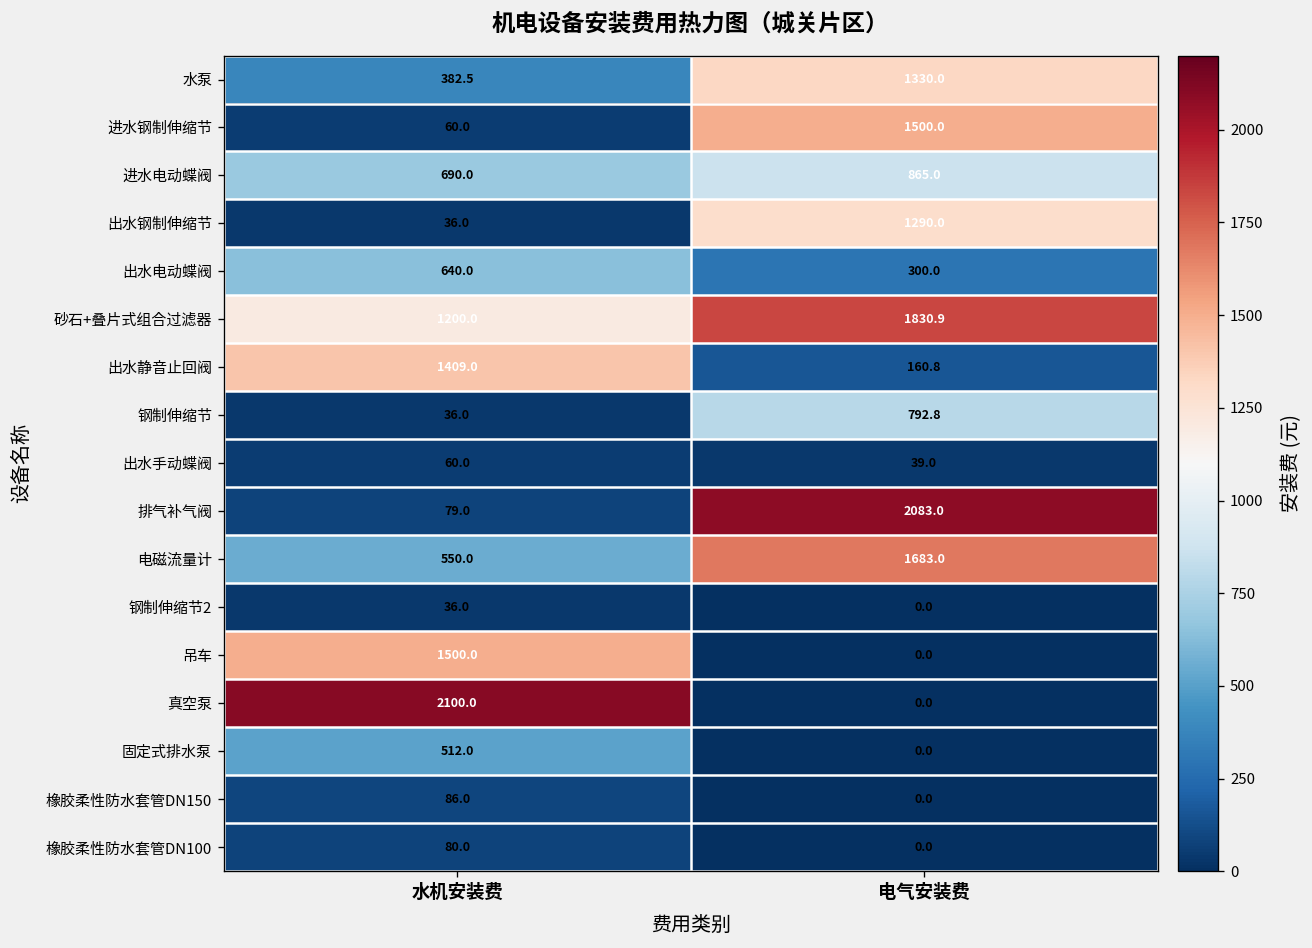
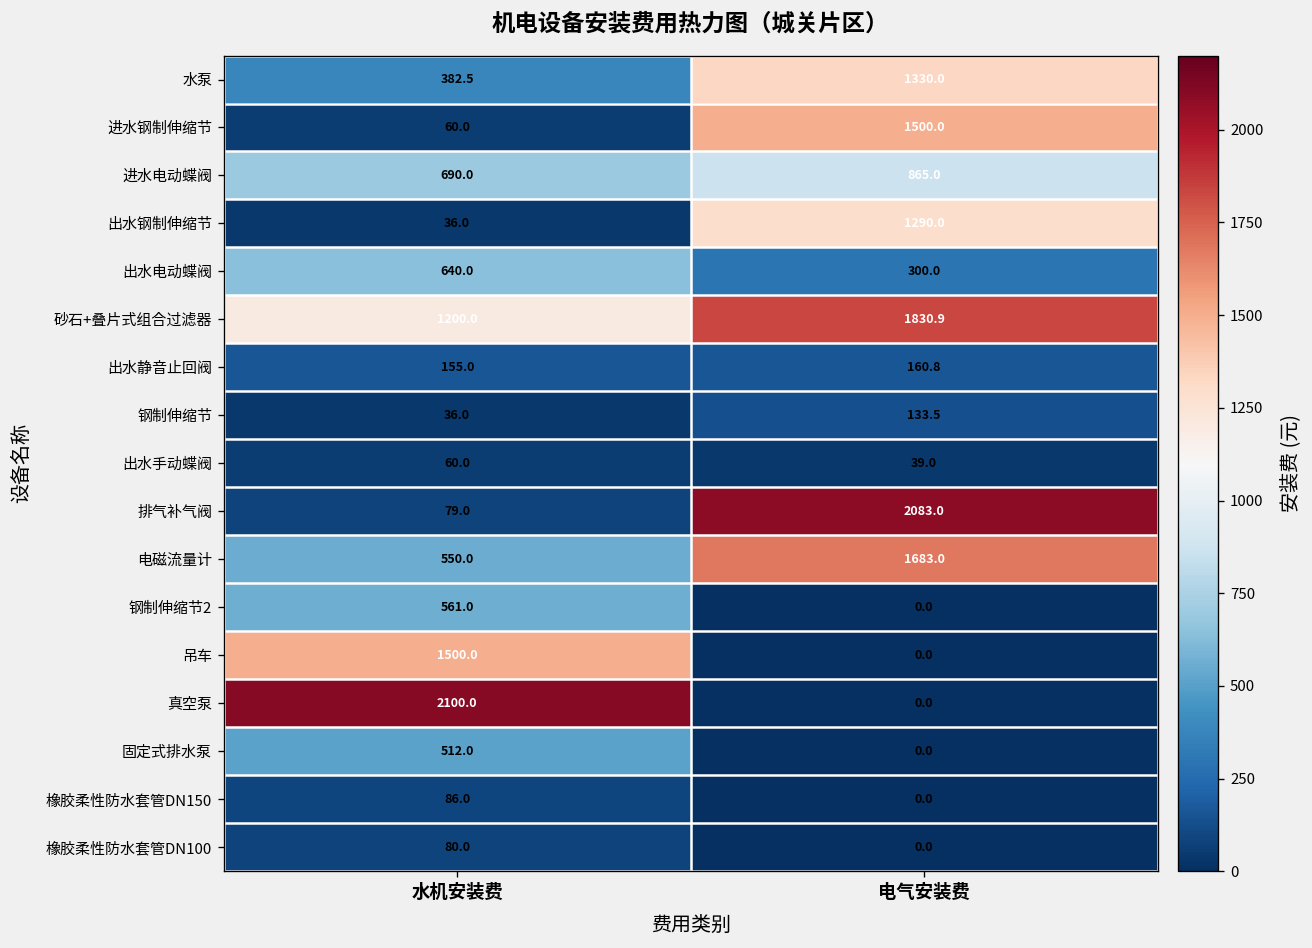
出水静音止回阀, 水机安装费: 1409.0 -> 155.0
钢制伸缩节, 电气安装费: 792.8 -> 133.5
钢制伸缩节2, 水机安装费: 36.0 -> 561.0
